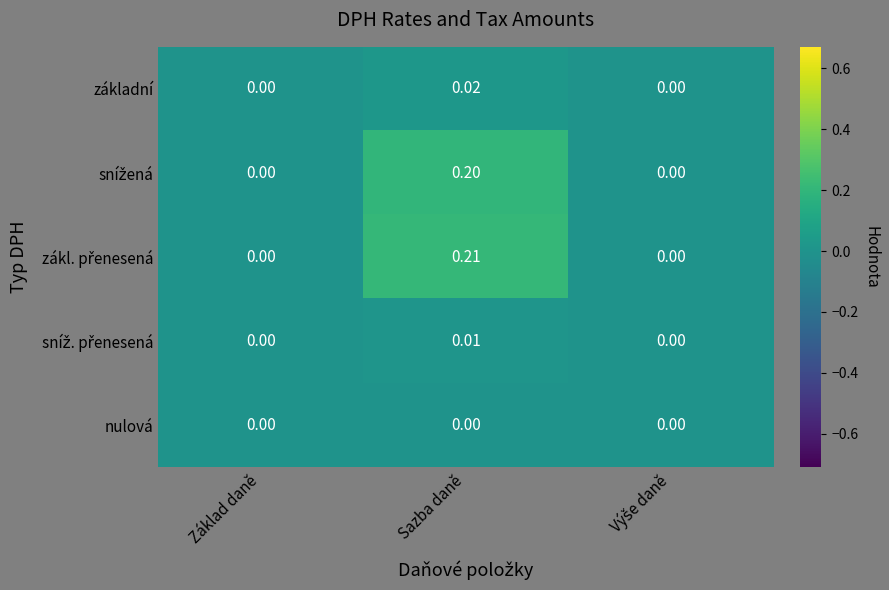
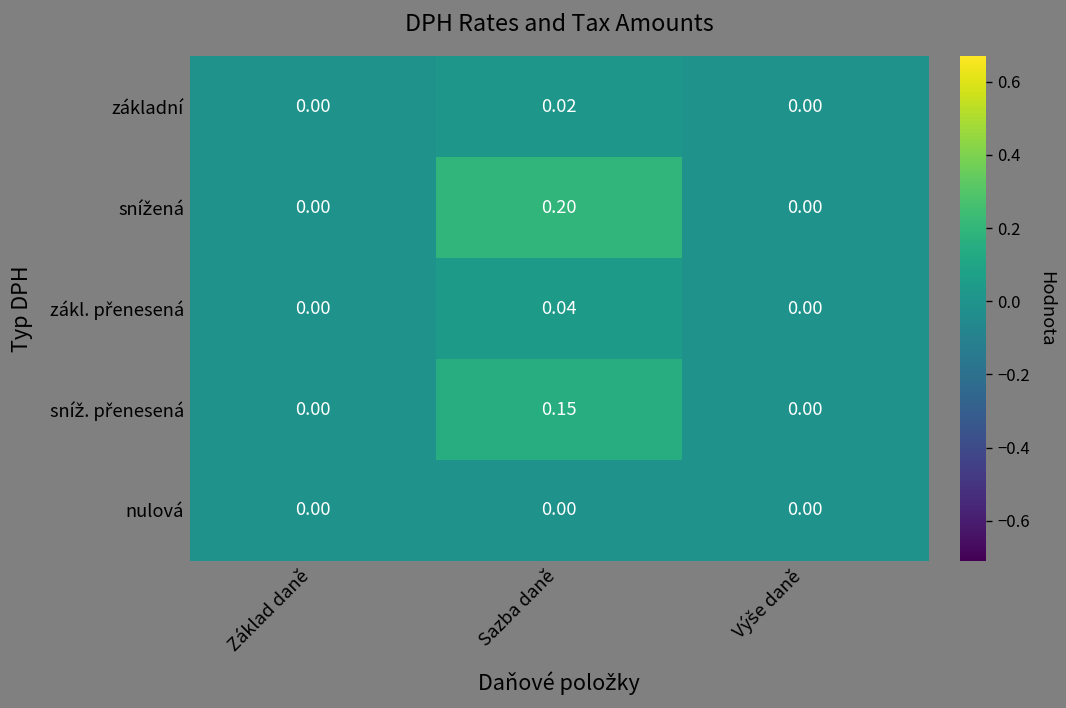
zákl. přenesená, Sazba daně: 0.21 -> 0.04
sníž. přenesená, Sazba daně: 0.01 -> 0.15
